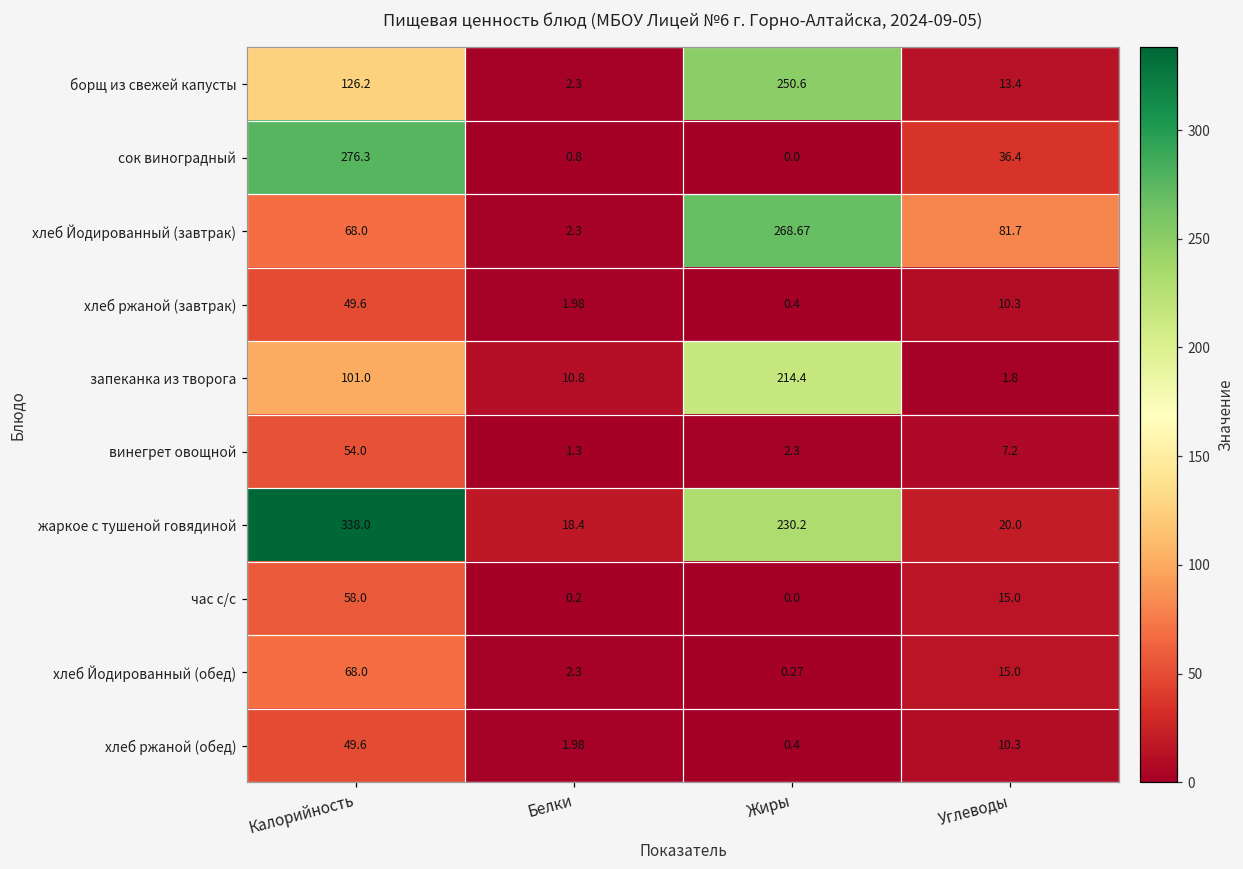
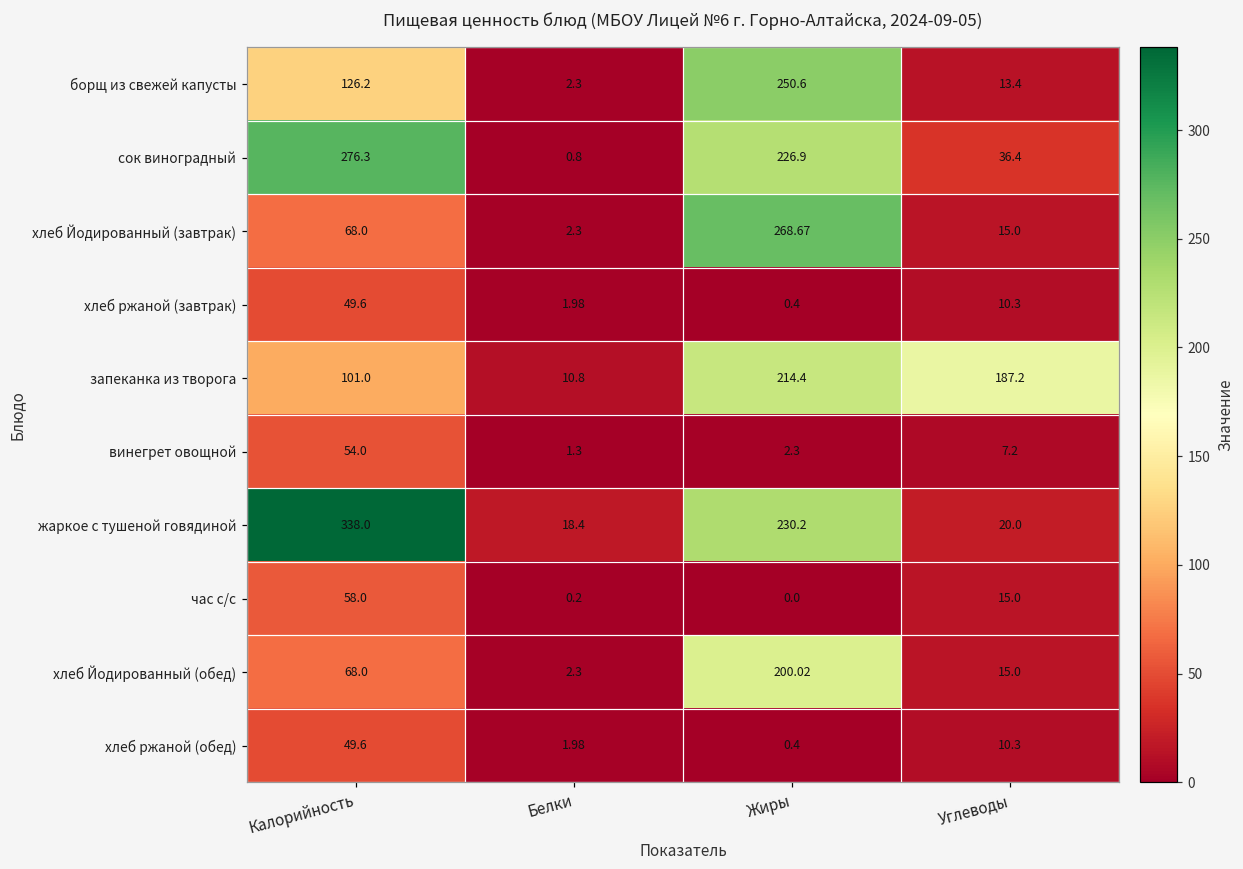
сок виноградный, Жиры: 0.0 -> 226.9
хлеб Йодированный (завтрак), Углеводы: 81.7 -> 15.0
запеканка из творога, Углеводы: 1.8 -> 187.2
хлеб Йодированный (обед), Жиры: 0.27 -> 200.02
